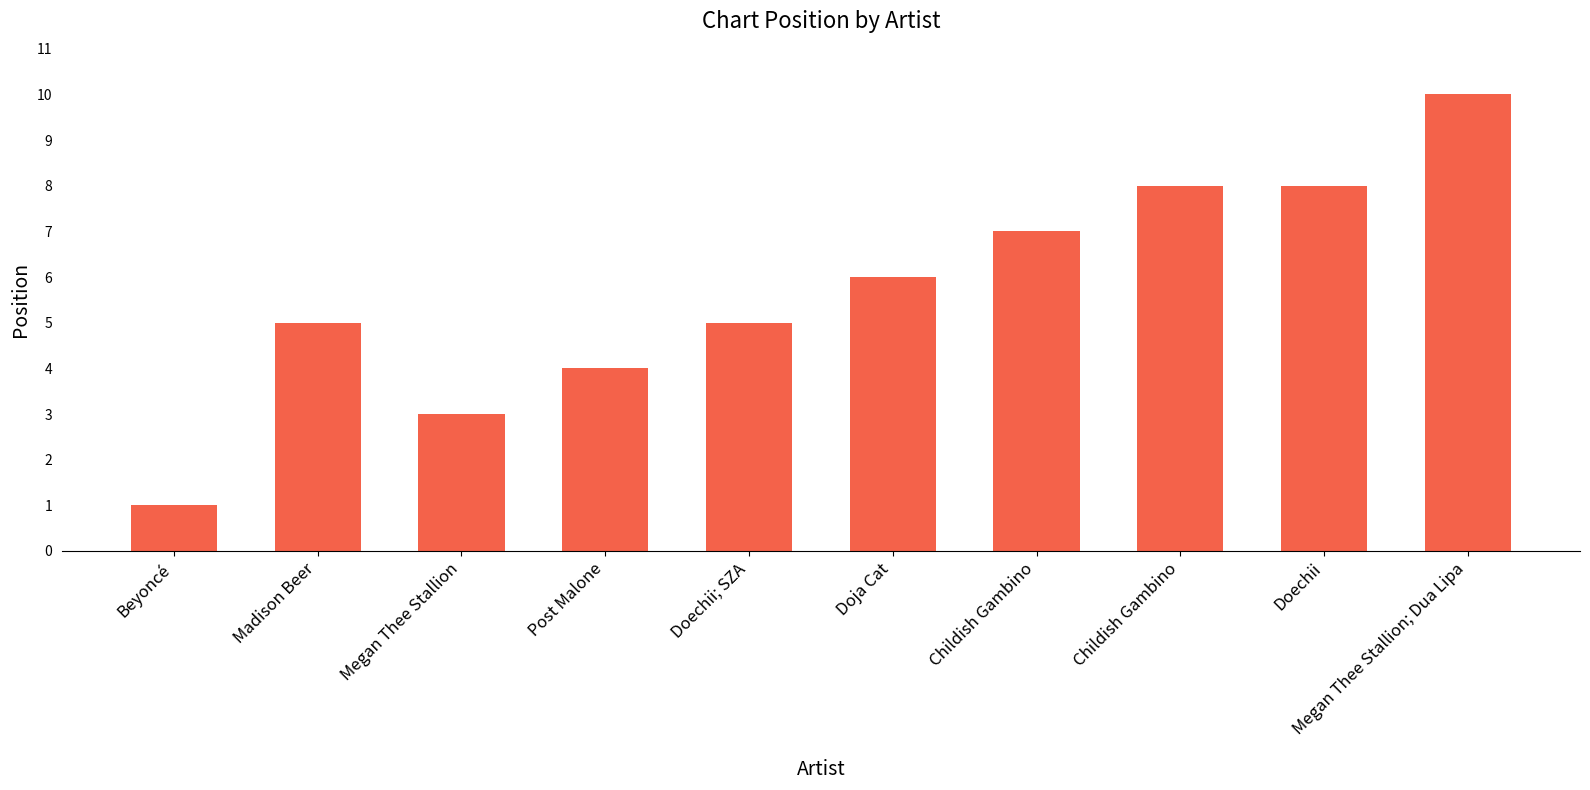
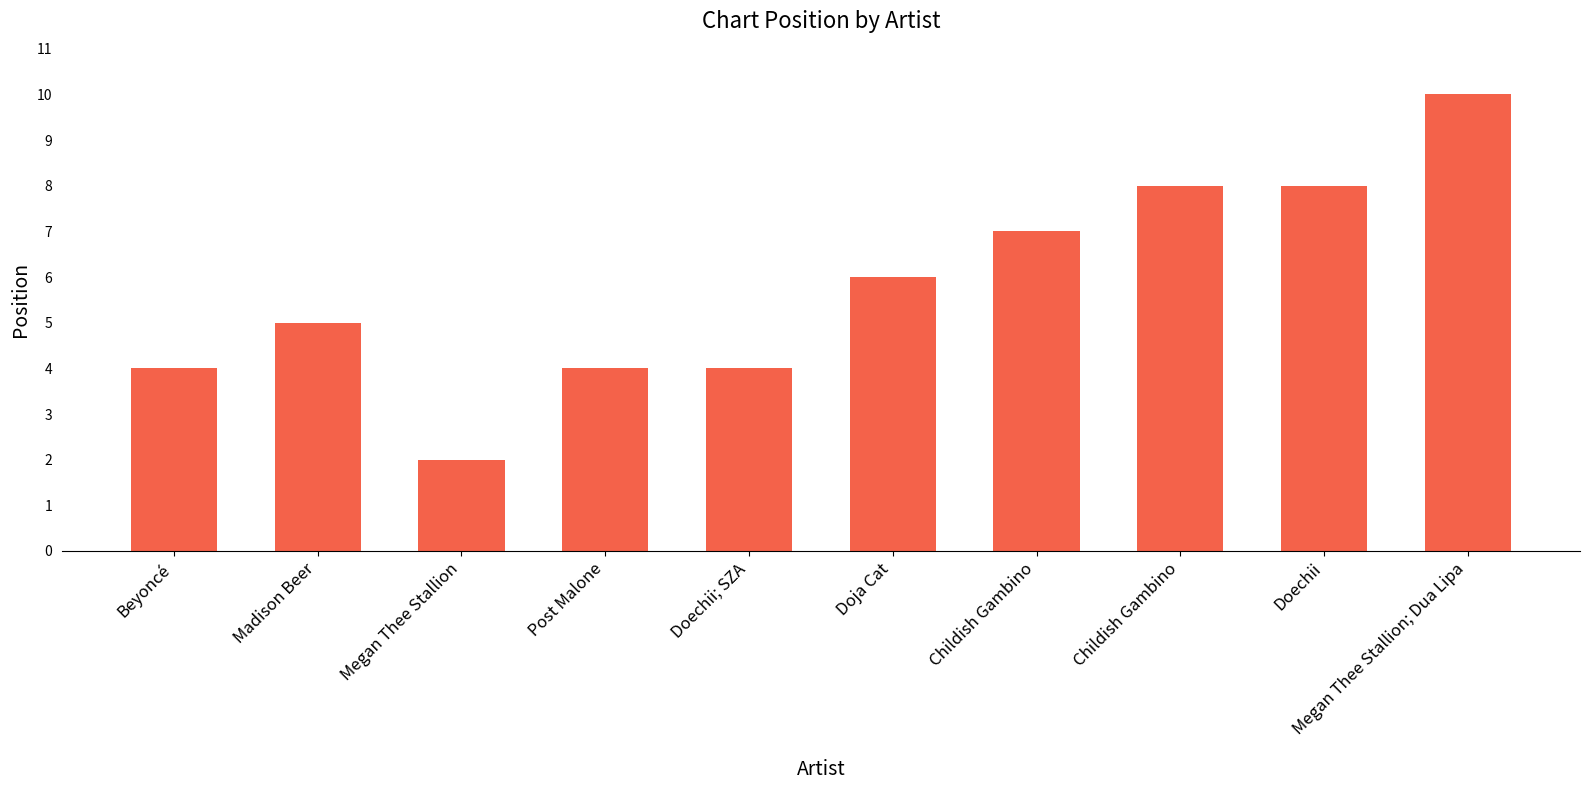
Beyoncé: 1 -> 4
Megan Thee Stallion: 3 -> 2
Doechii; SZA: 5 -> 4
